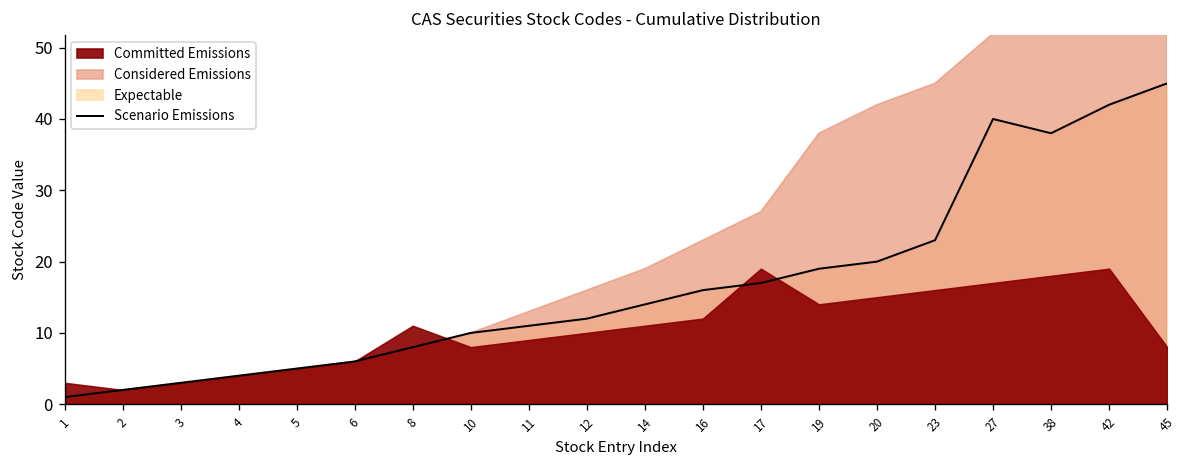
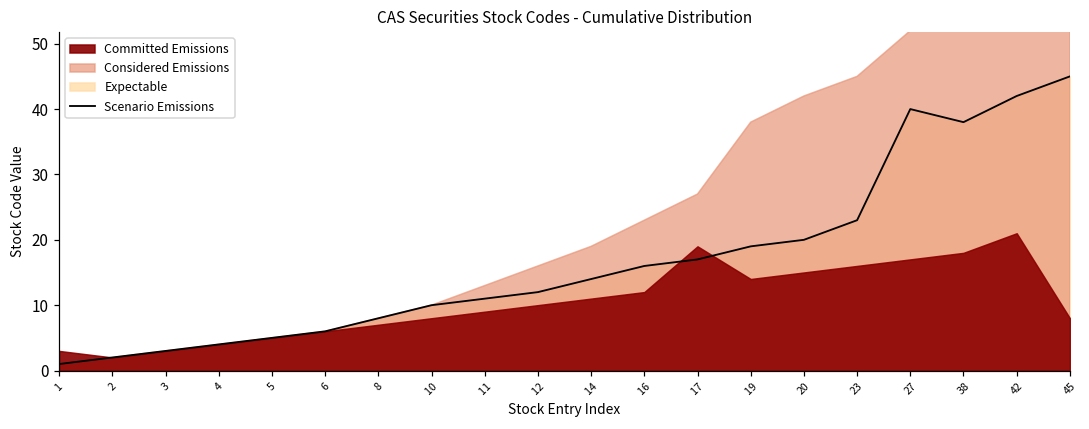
Committed Emissions, 8: 11 -> 7
Committed Emissions, 42: 19 -> 21
